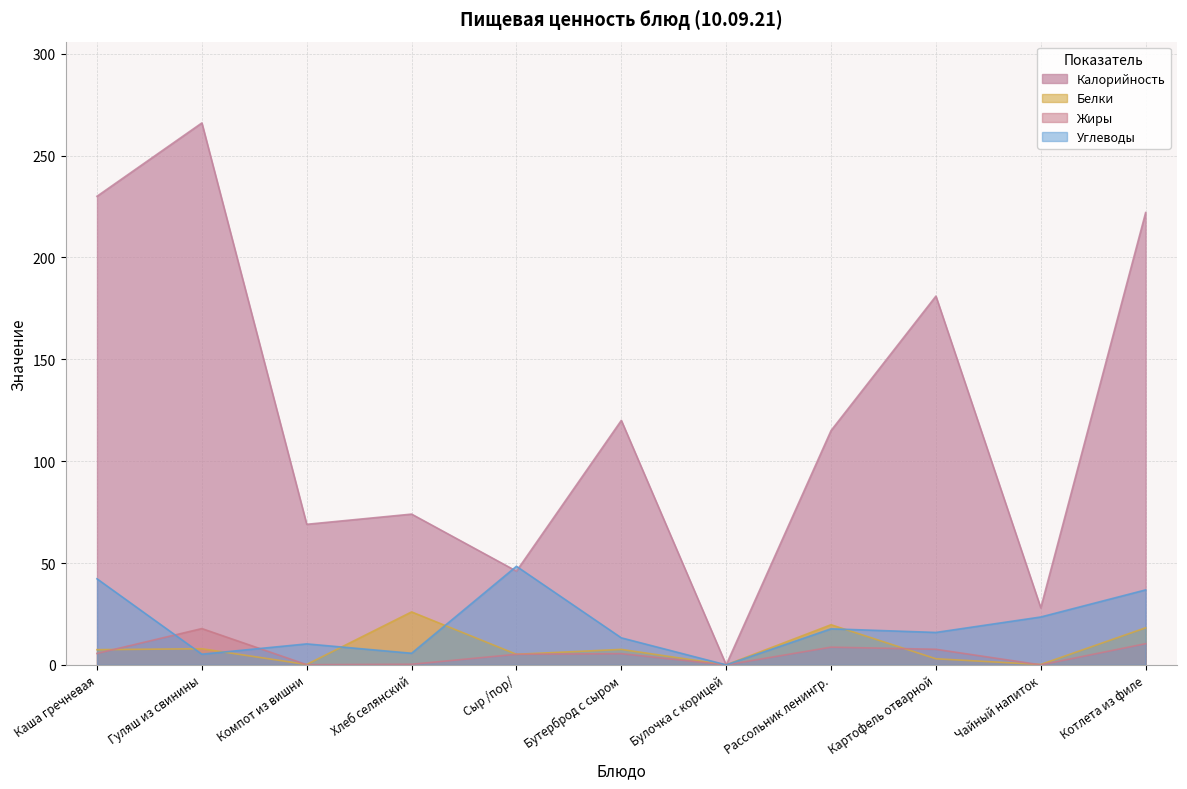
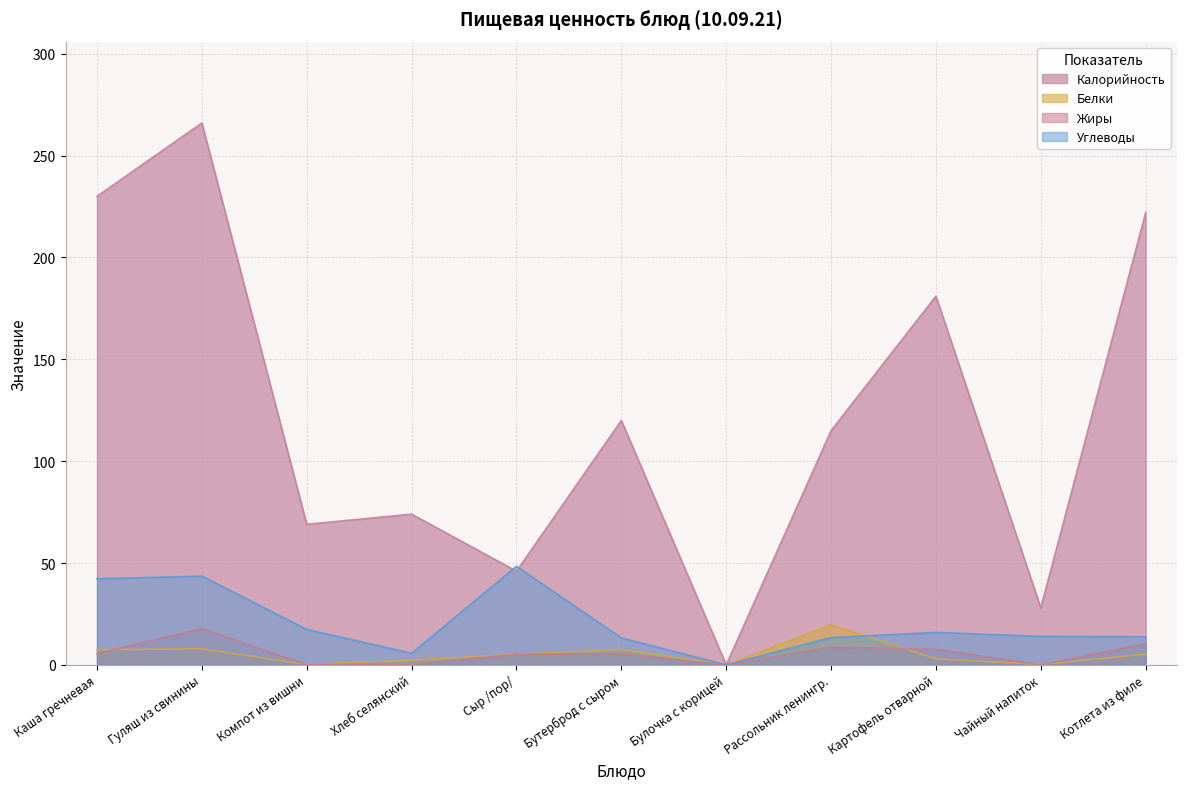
Углеводы, Гуляш из свинины: 5 -> 44
Углеводы, Компот из вишни: 10 -> 17
Белки, Хлеб селянский: 26 -> 2
Углеводы, Рассольник ленингр.: 18 -> 13
Углеводы, Чайный напиток: 24 -> 14
Белки, Котлета из филе: 18 -> 5
Углеводы, Котлета из филе: 37 -> 14
